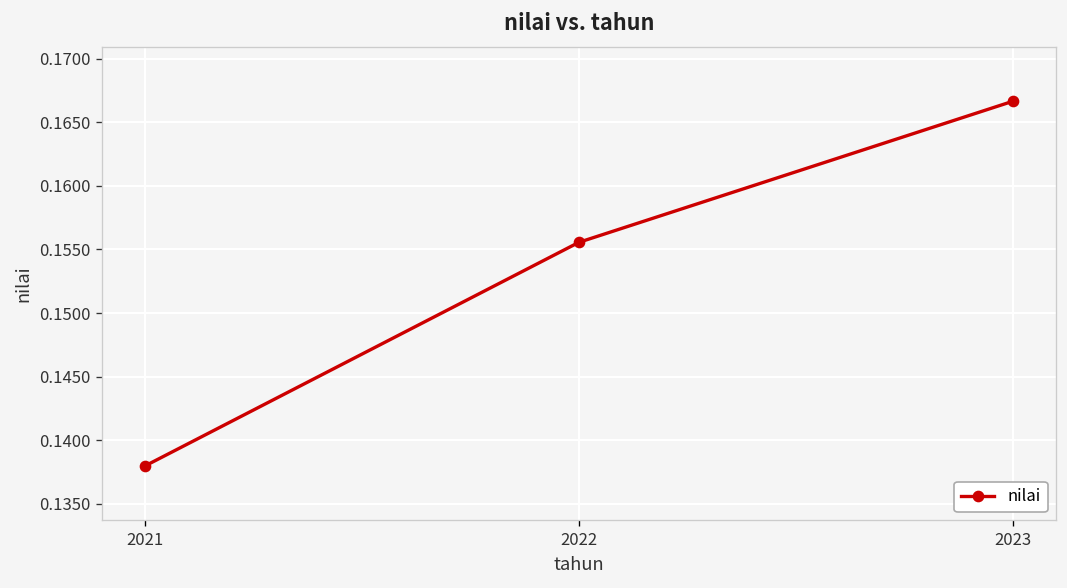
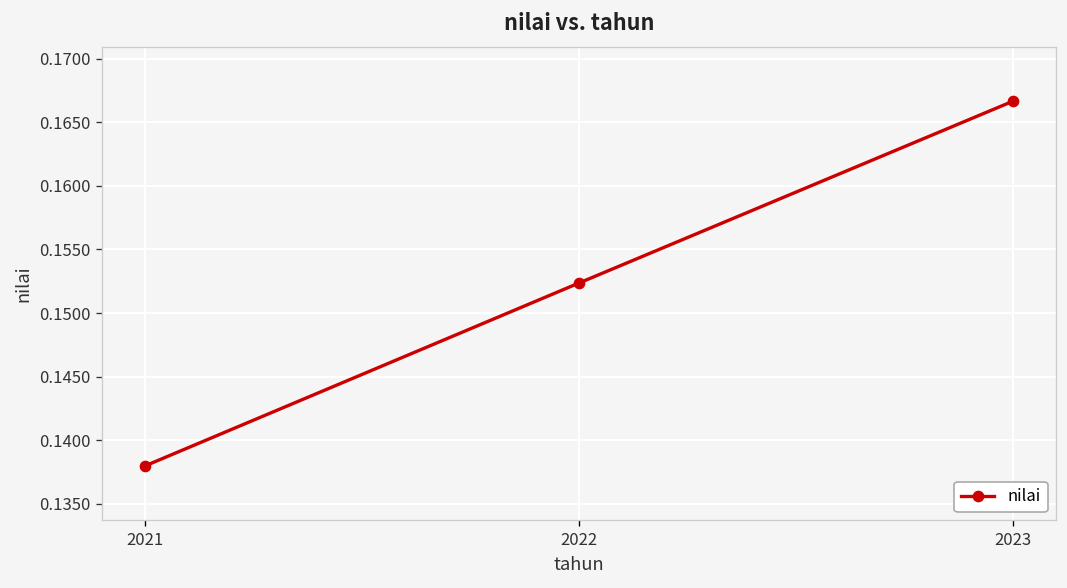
2022: 0.1556 -> 0.1524
